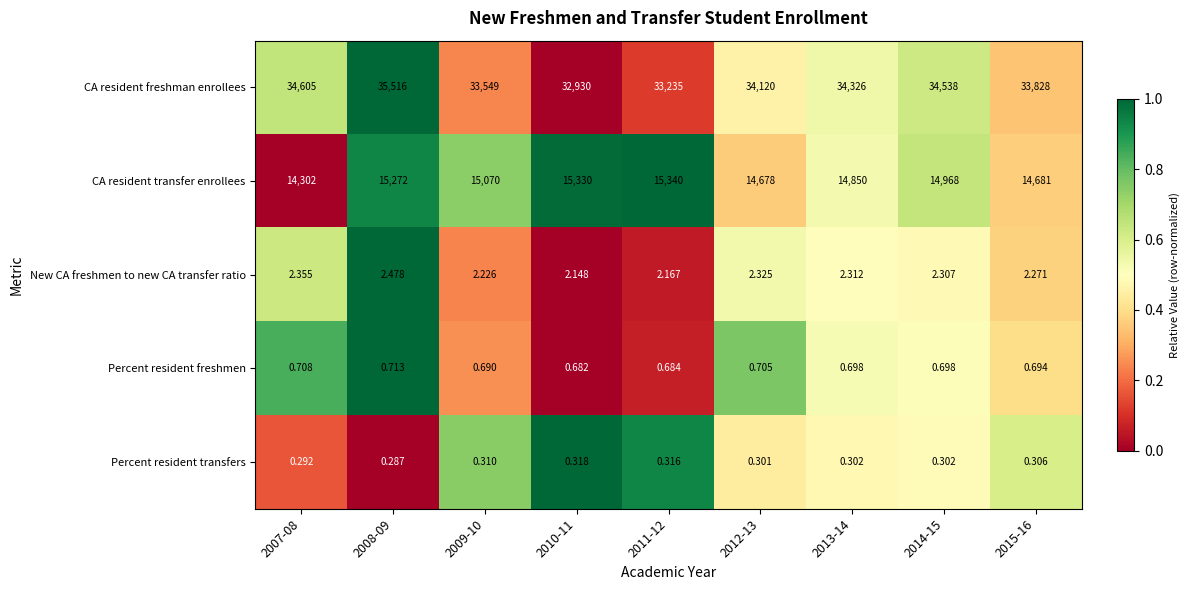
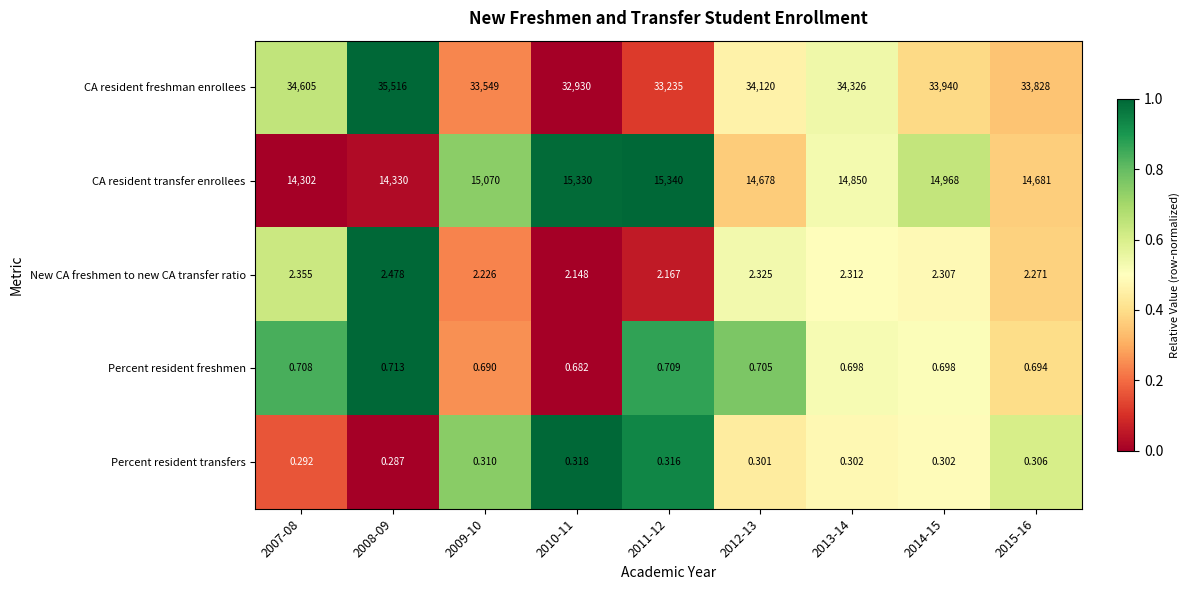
CA resident freshman enrollees, 2014-15: 34,538 -> 33,940
CA resident transfer enrollees, 2008-09: 15,272 -> 14,330
Percent resident freshmen, 2011-12: 0.684 -> 0.709
